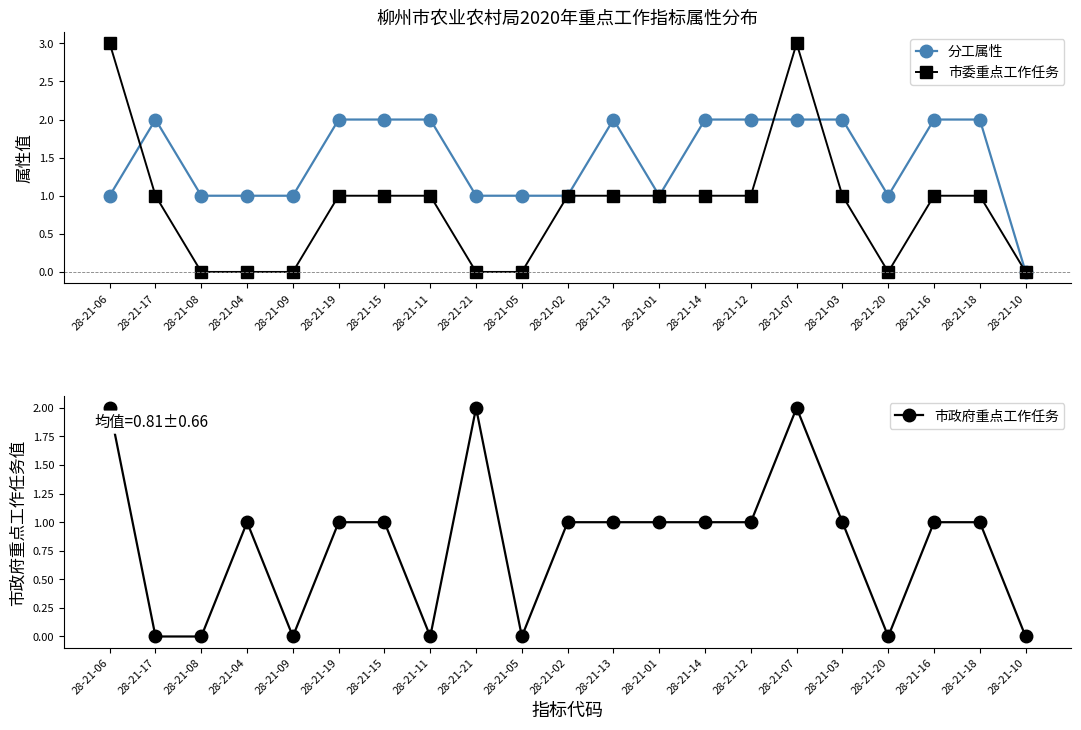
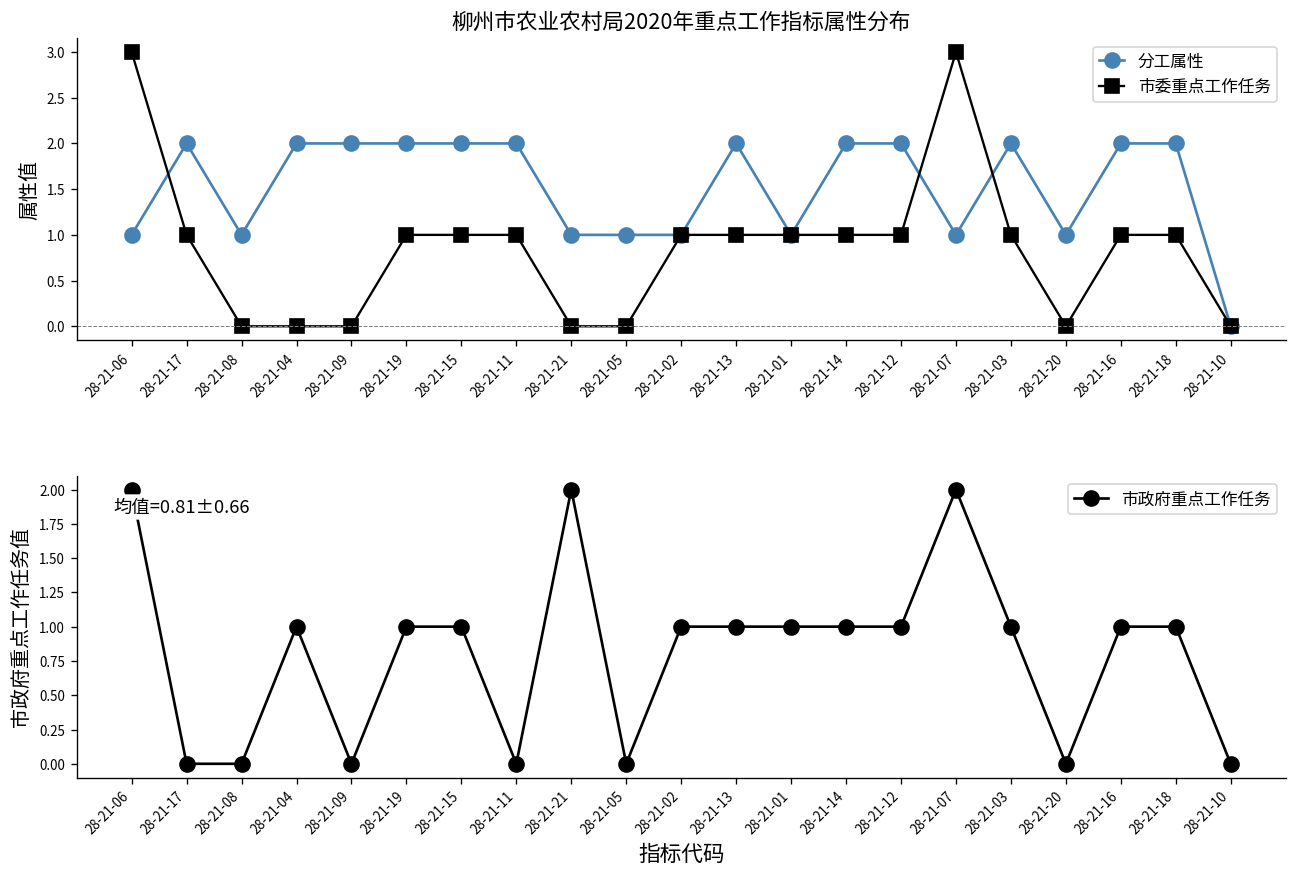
柳州市农业农村局2020年重点工作指标属性分布, 分工属性, 28-21-04: 1 -> 2
柳州市农业农村局2020年重点工作指标属性分布, 分工属性, 28-21-09: 1 -> 2
柳州市农业农村局2020年重点工作指标属性分布, 分工属性, 28-21-07: 2 -> 1
